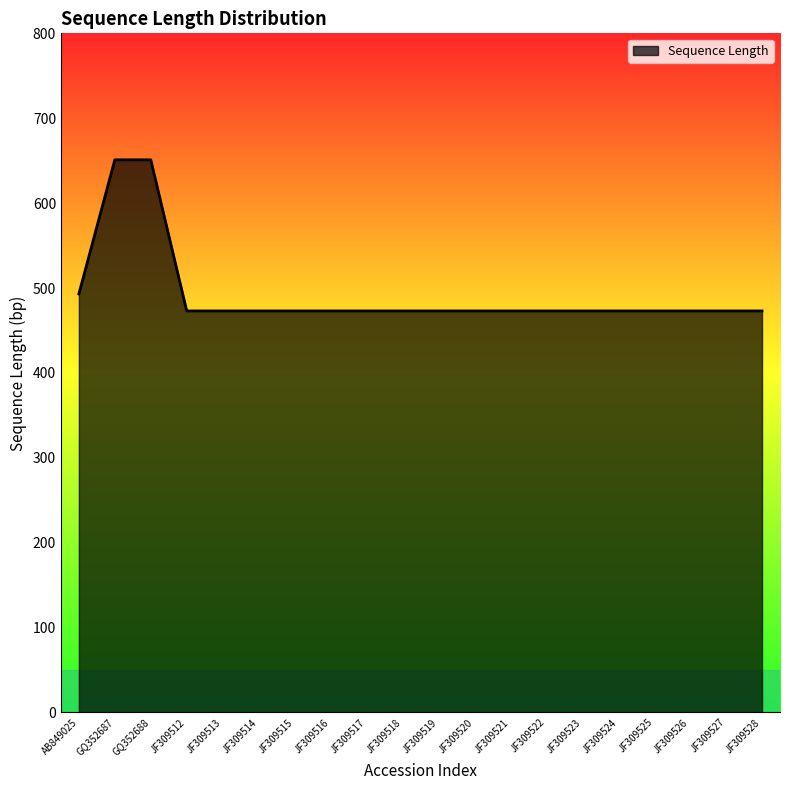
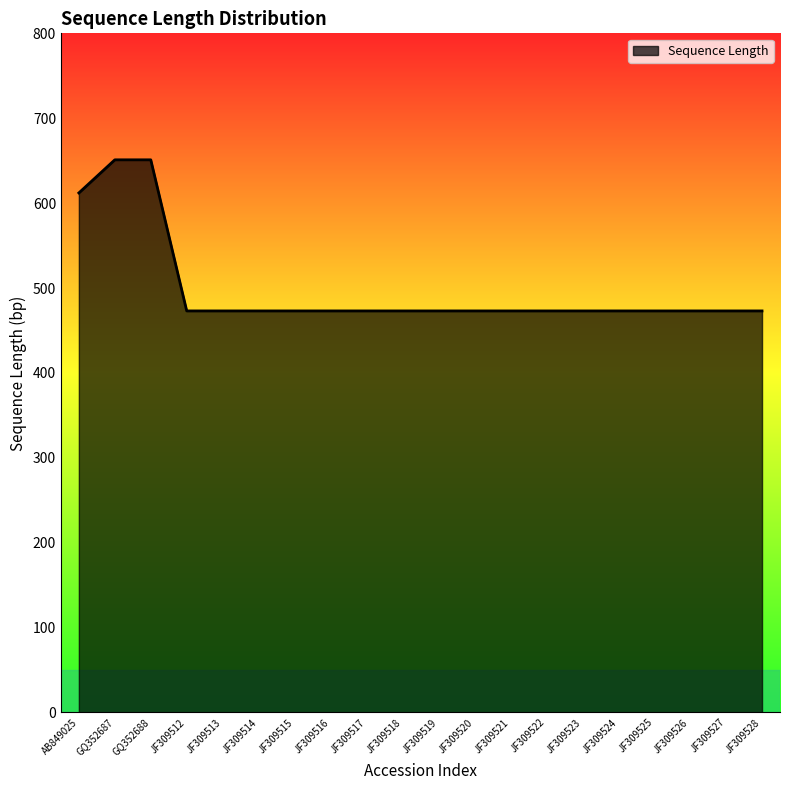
AB849025: 490 -> 610
